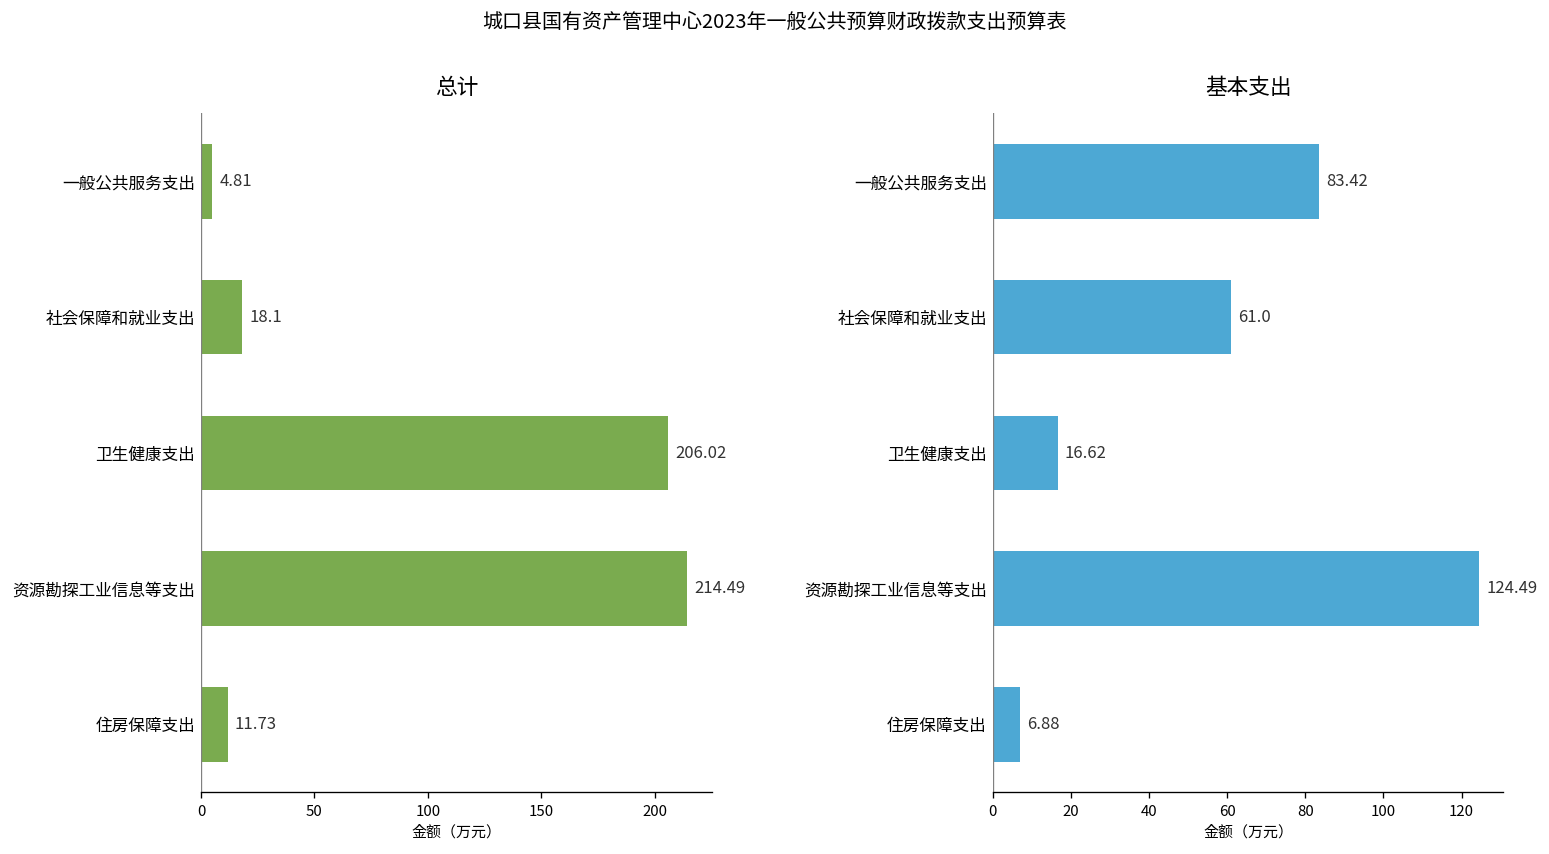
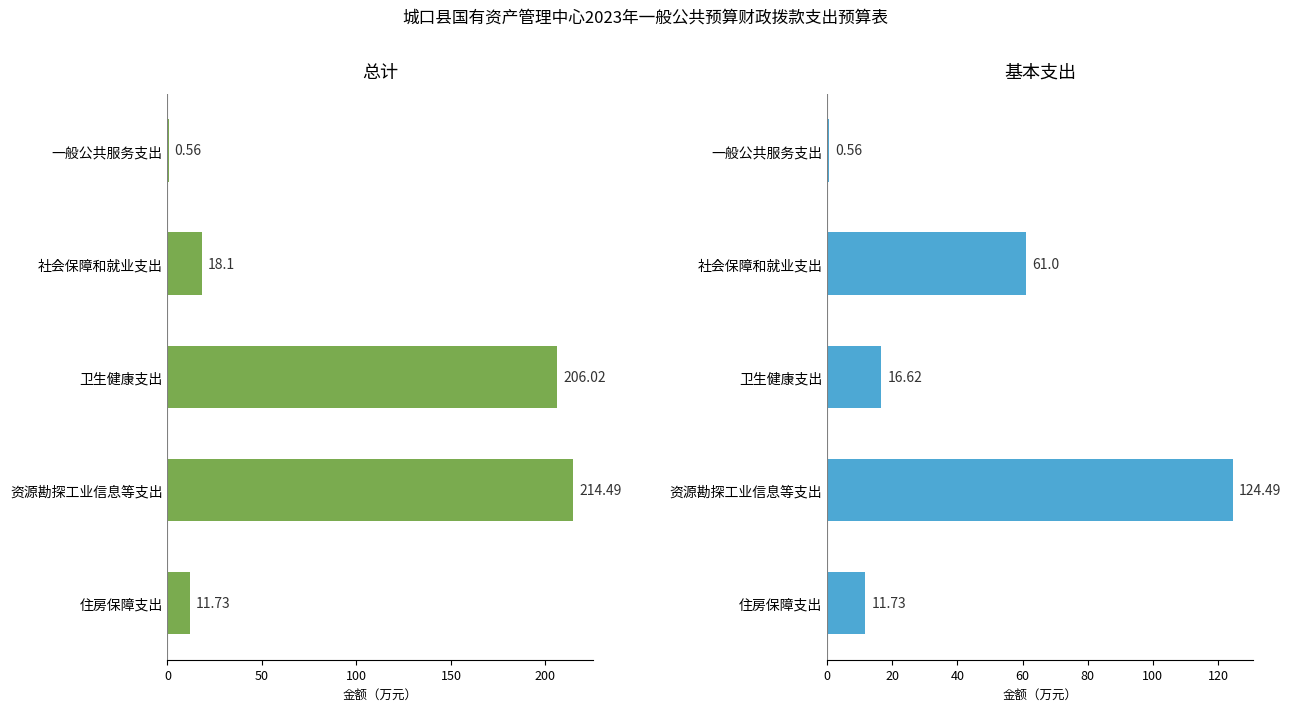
总计, 一般公共服务支出: 4.81 -> 0.56
基本支出, 一般公共服务支出: 83.42 -> 0.56
基本支出, 住房保障支出: 6.88 -> 11.73
